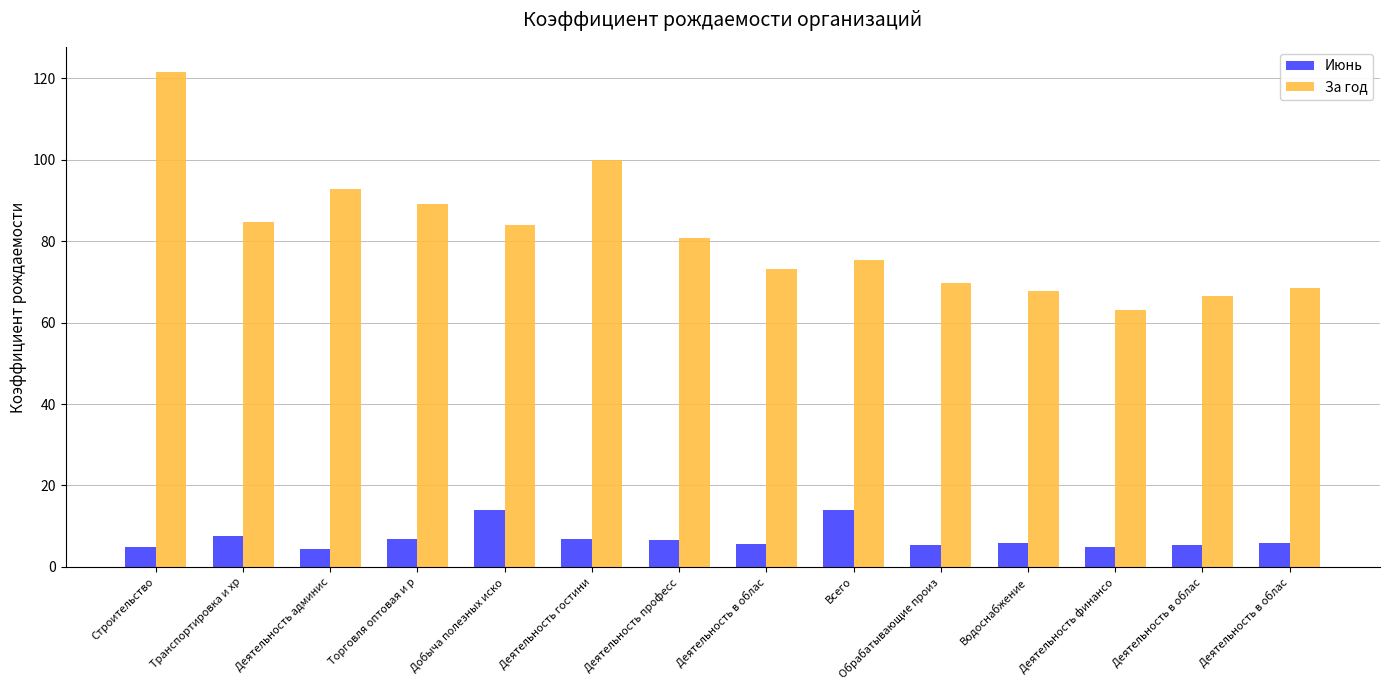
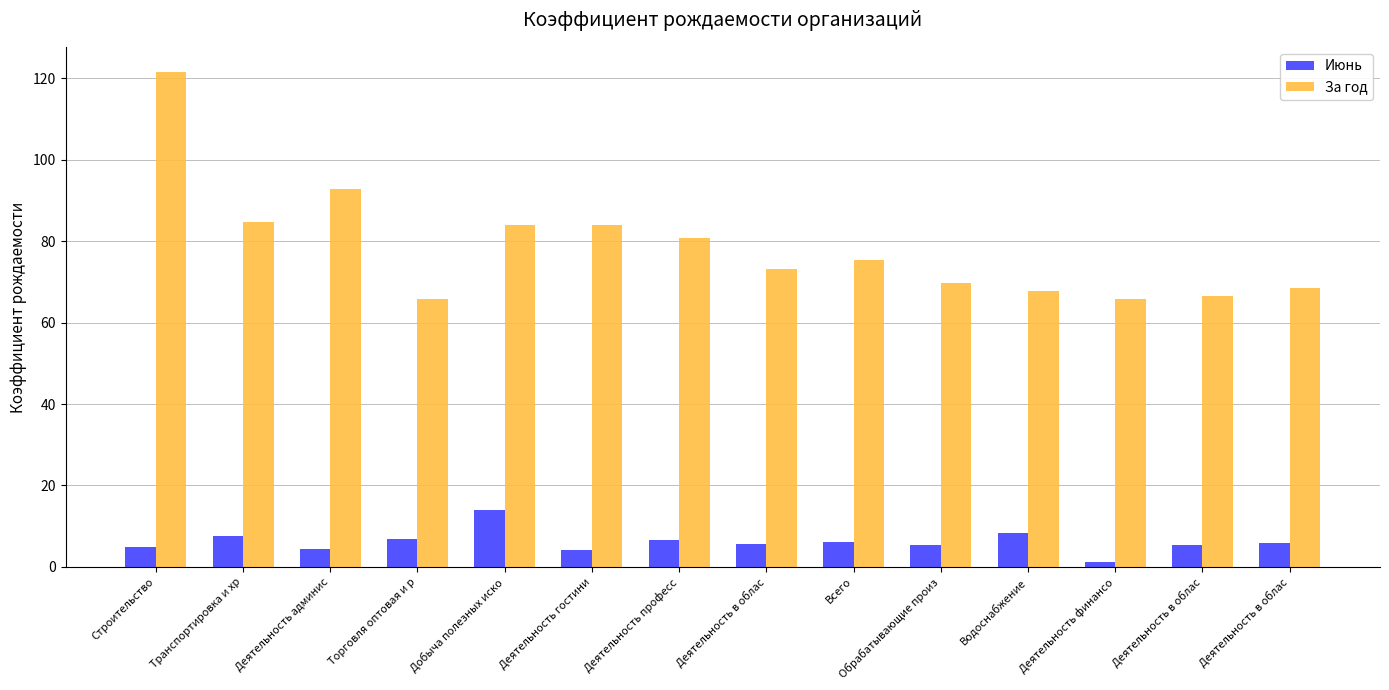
За год, Торговля оптовая и р: 89 -> 66
Июнь, Деятельность гостини: 7 -> 4
За год, Деятельность гостини: 100 -> 84
Июнь, Всего: 14 -> 6
Июнь, Водоснабжение: 6 -> 8
Июнь, Деятельность финансо: 5 -> 1
За год, Деятельность финансо: 63 -> 66
